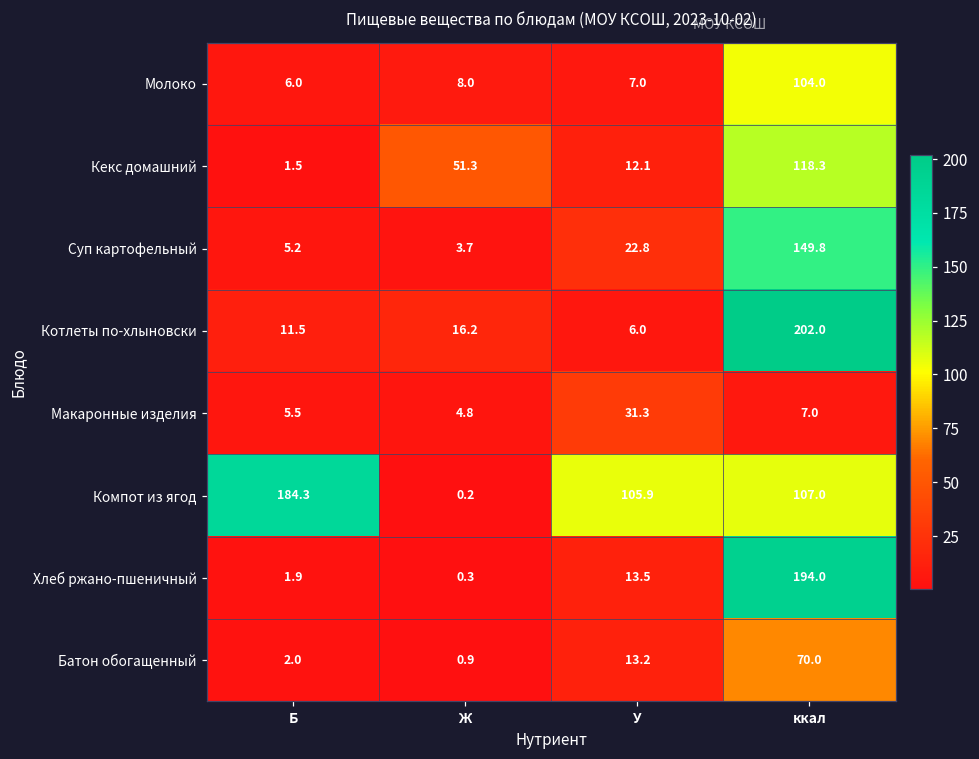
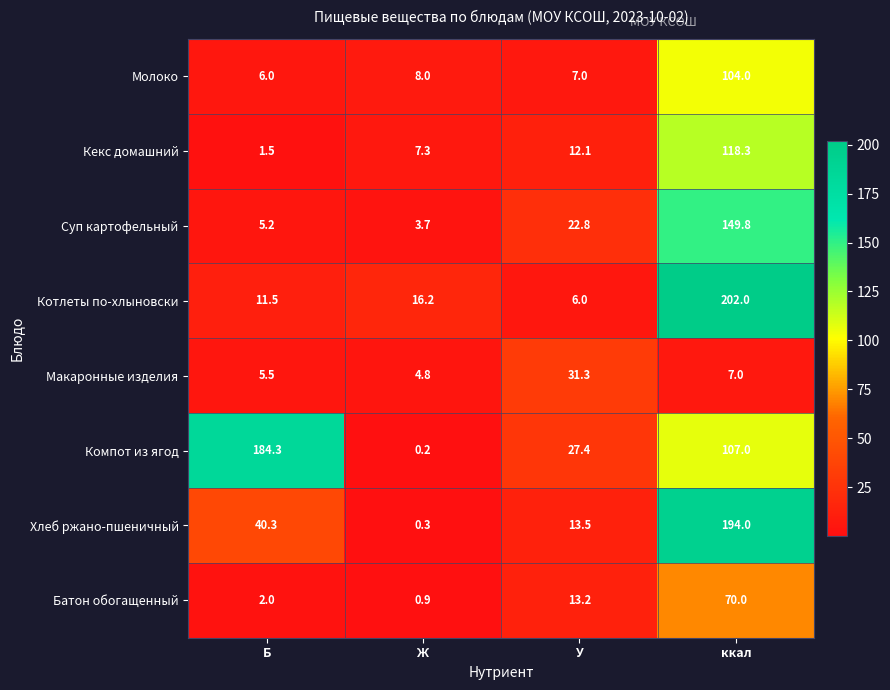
Кекс домашний, Ж: 51.3 -> 7.3
Компот из ягод, У: 105.9 -> 27.4
Хлеб ржано-пшеничный, Б: 1.9 -> 40.3
